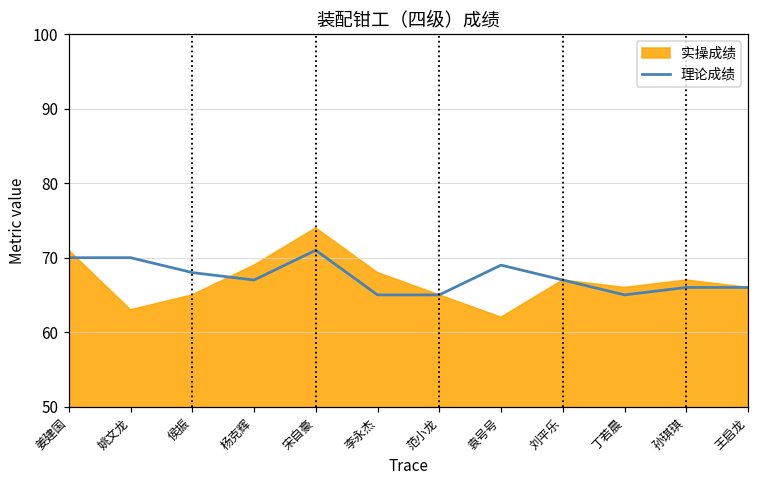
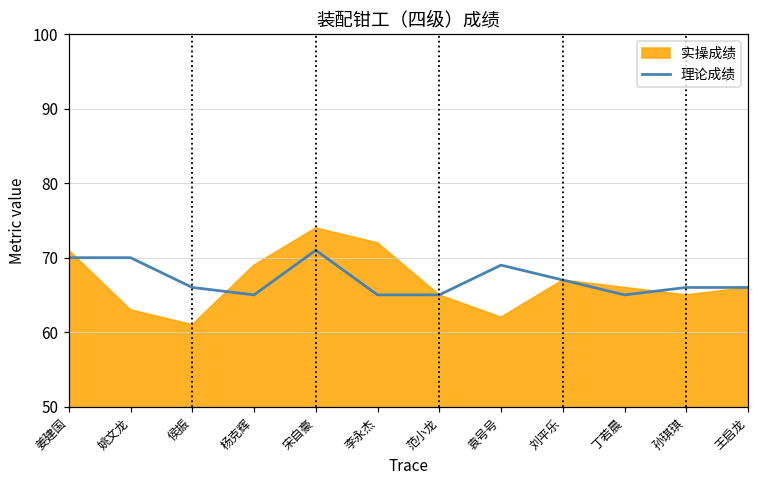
理论成绩, 侯振: 68 -> 66
实操成绩, 侯振: 65 -> 61
理论成绩, 杨克辉: 67 -> 65
实操成绩, 李永杰: 68 -> 72
实操成绩, 孙琪琪: 67 -> 65
